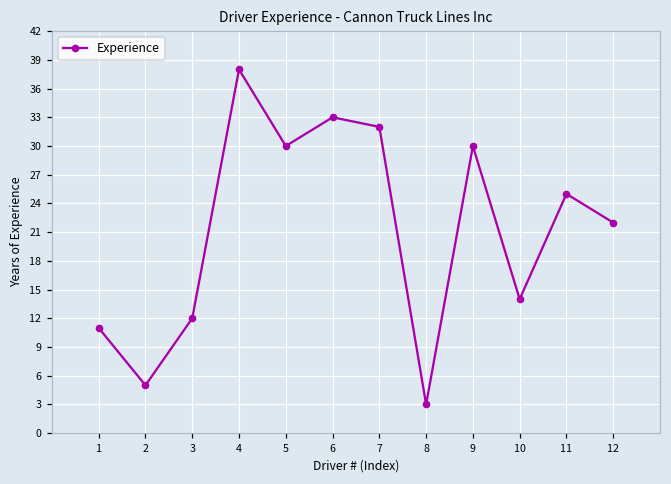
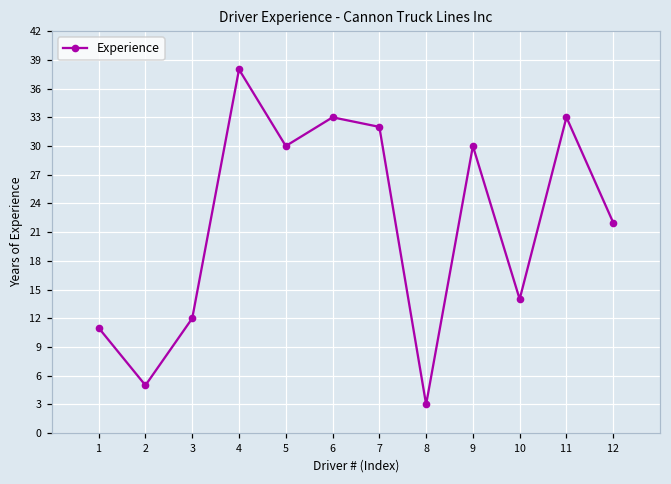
11: 25 -> 33
